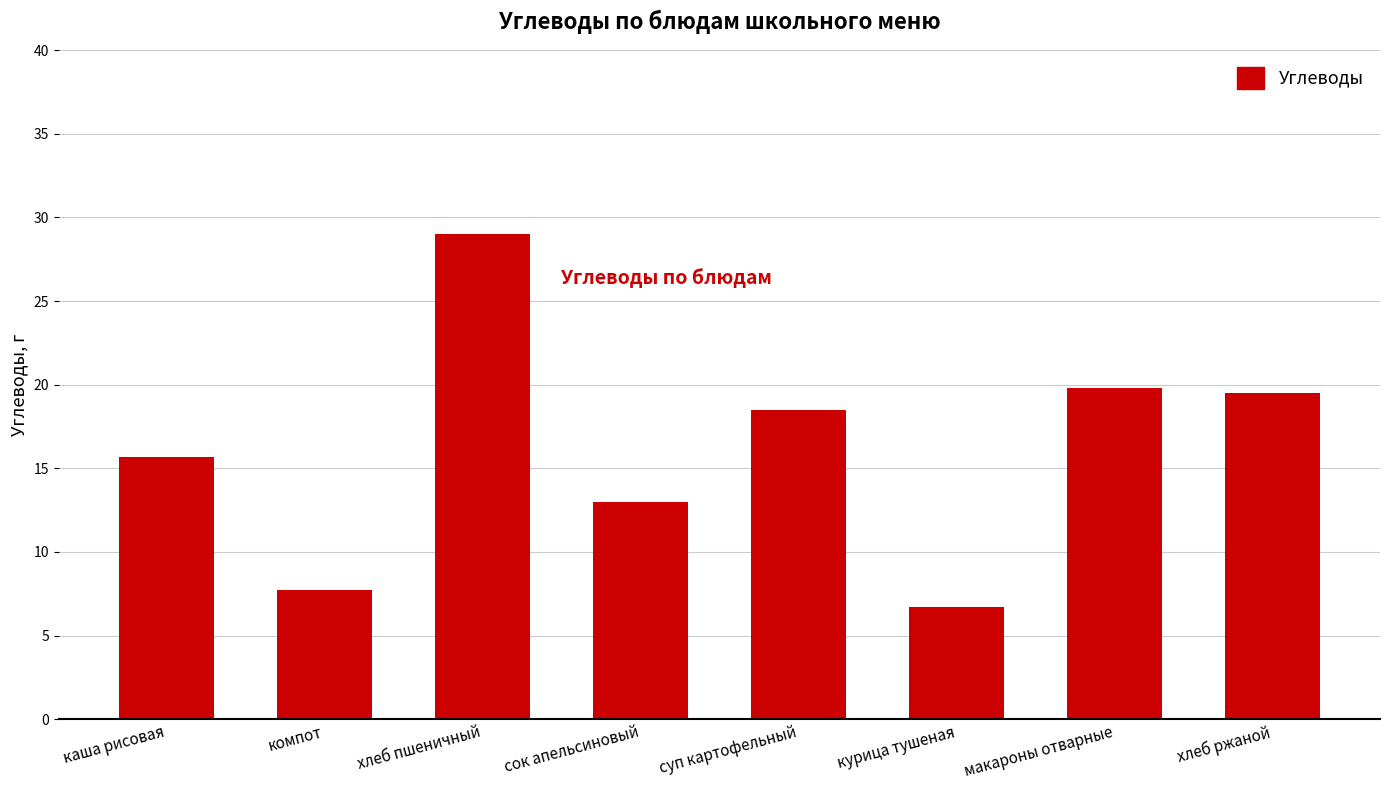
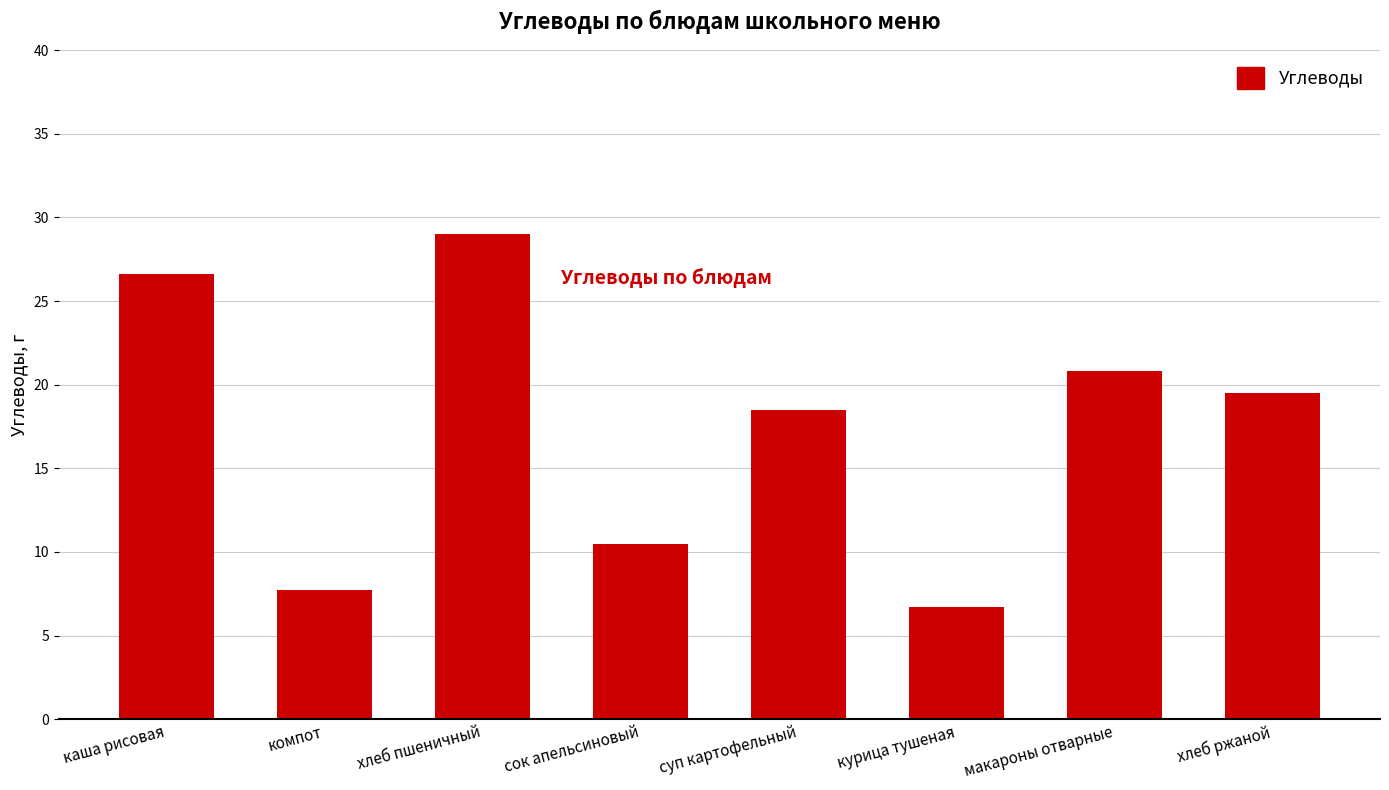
каша рисовая: 15.7 -> 26.6
сок апельсиновый: 13.0 -> 10.5
макароны отварные: 19.8 -> 20.8
